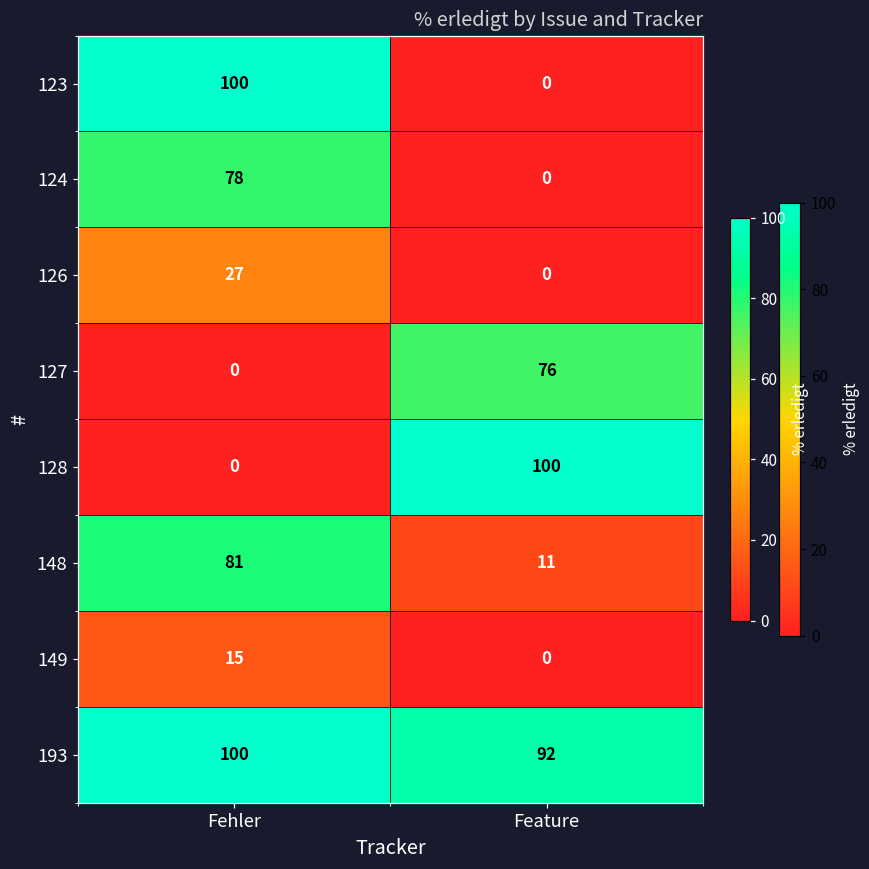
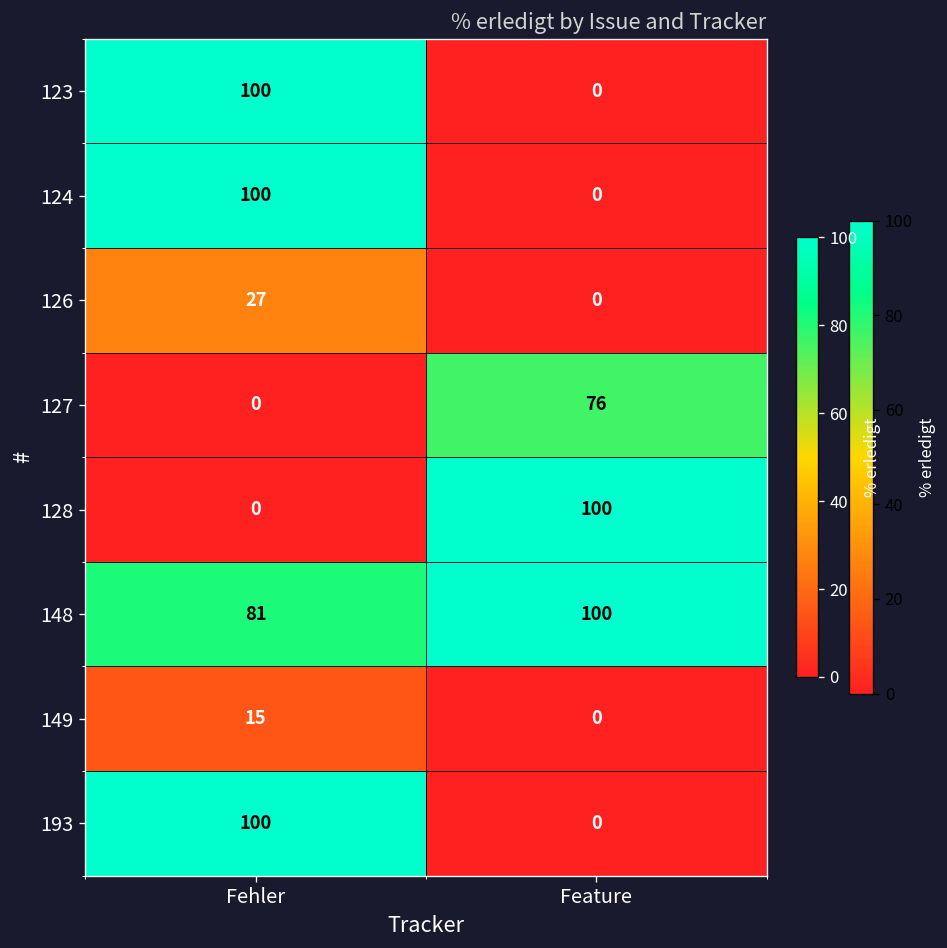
124, Fehler: 78 -> 100
148, Feature: 11 -> 100
193, Feature: 92 -> 0
